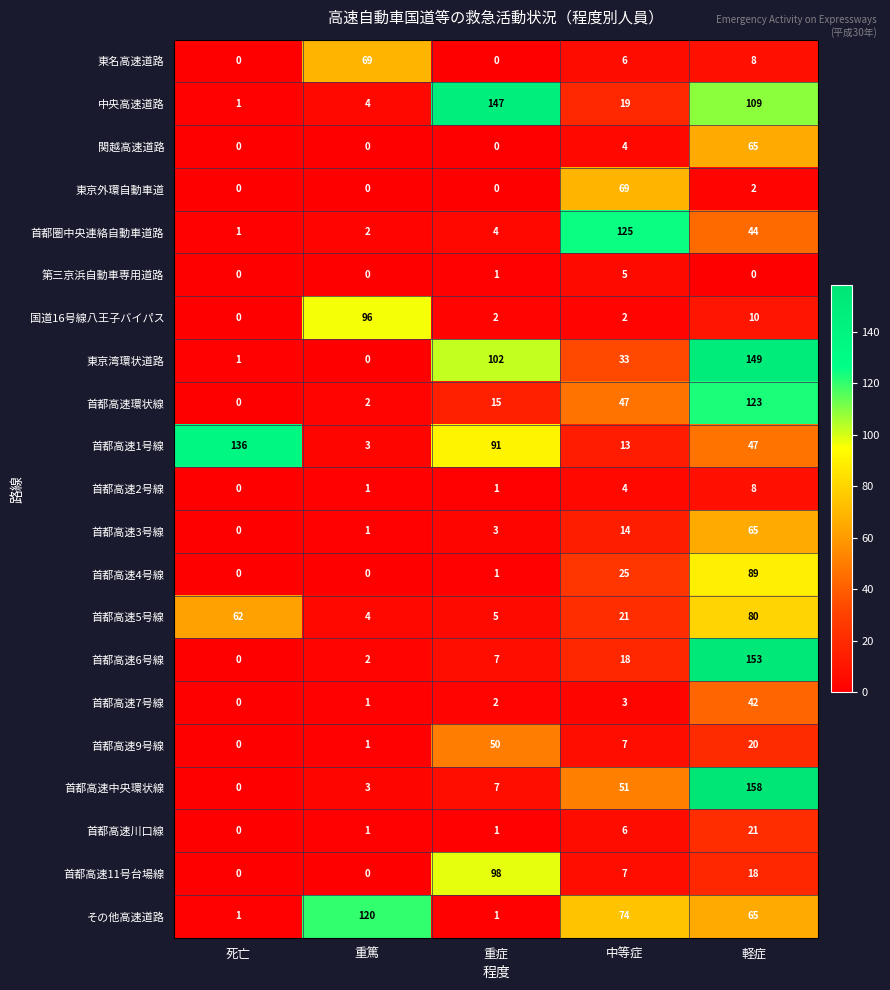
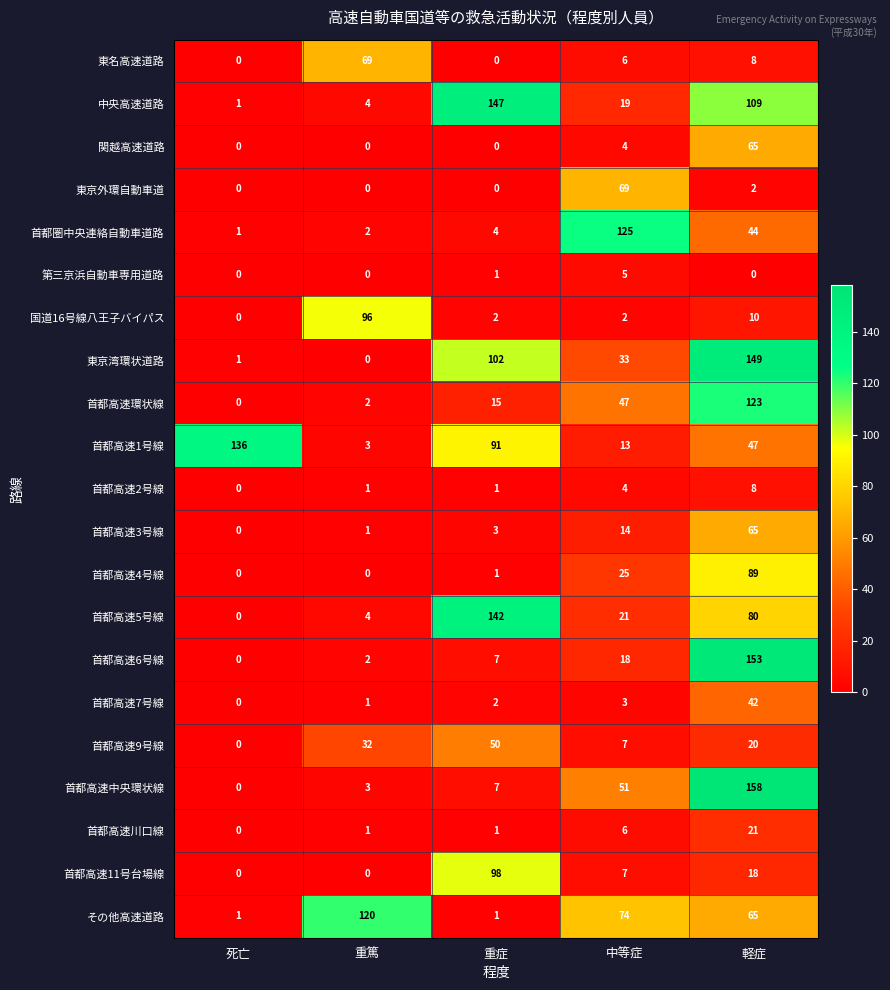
首都高速5号線, 死亡: 62 -> 0
首都高速5号線, 重症: 5 -> 142
首都高速9号線, 重篤: 1 -> 32
